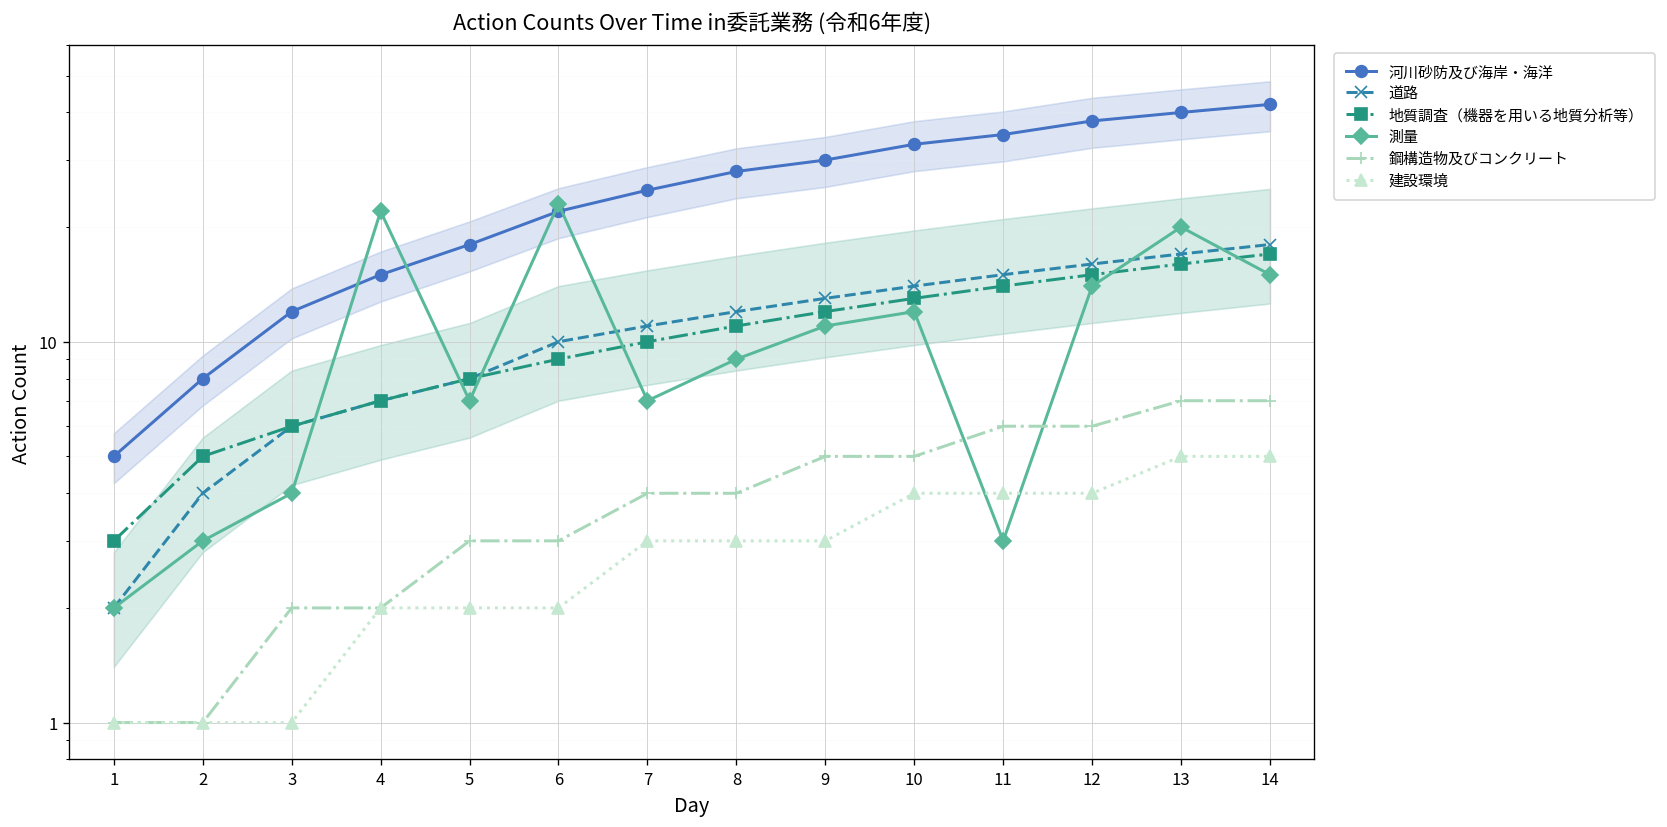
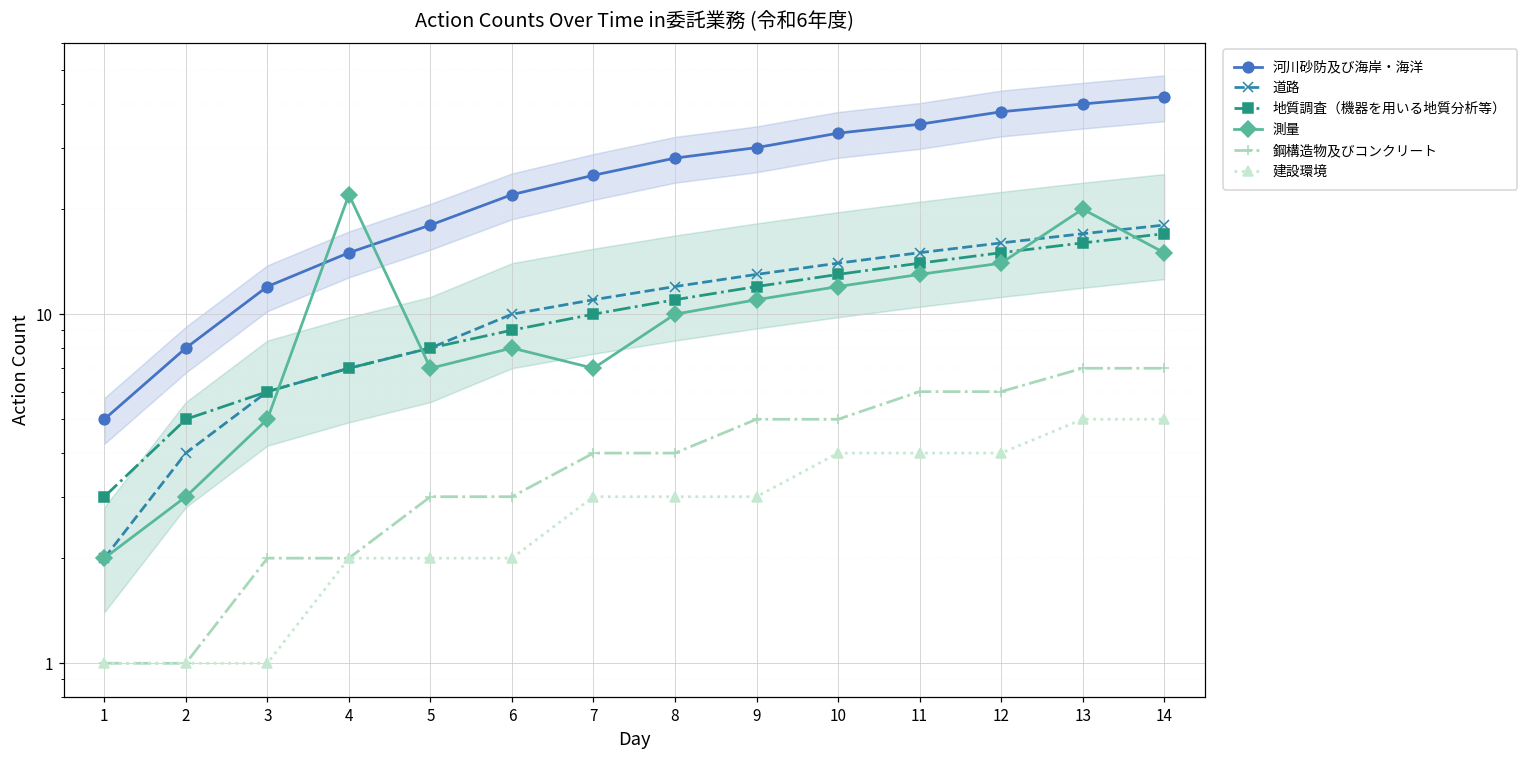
測量, 3: 4 -> 5
測量, 6: 23 -> 8
測量, 8: 9 -> 10
測量, 11: 3 -> 13
